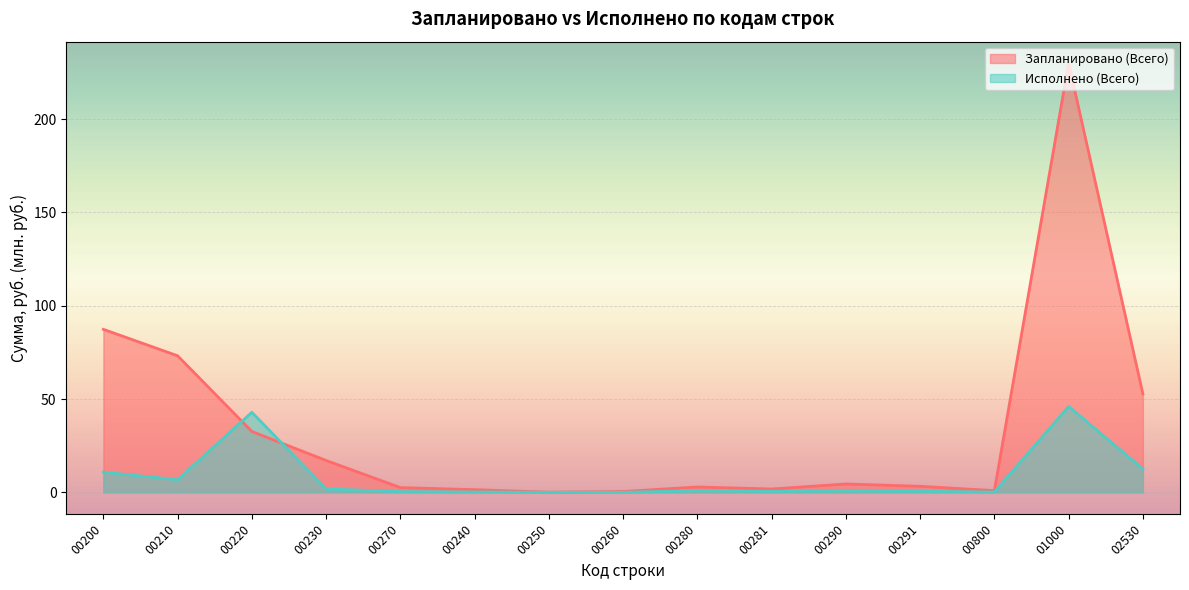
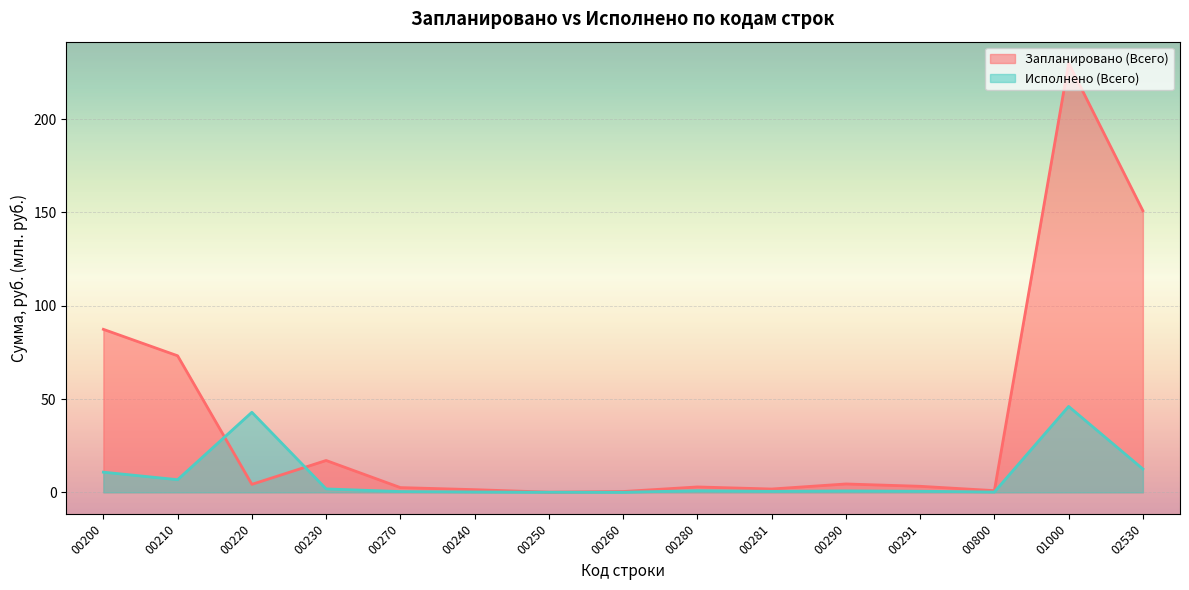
Запланировано (Всего), 00220: 33 -> 4
Запланировано (Всего), 02530: 53 -> 151
